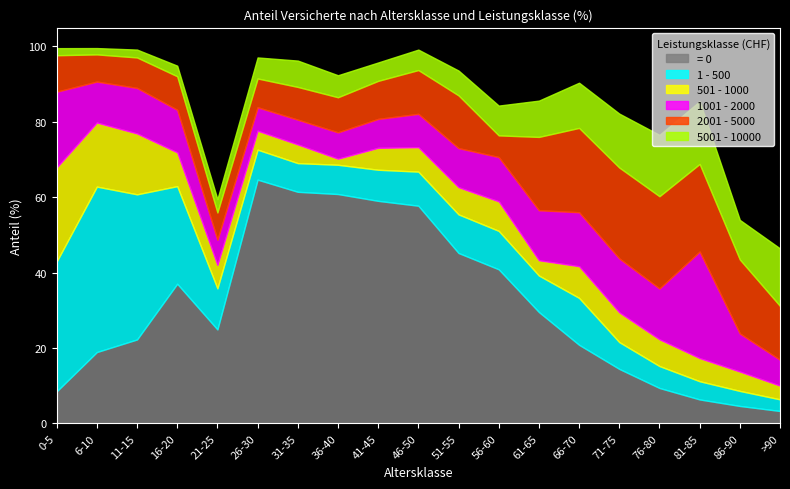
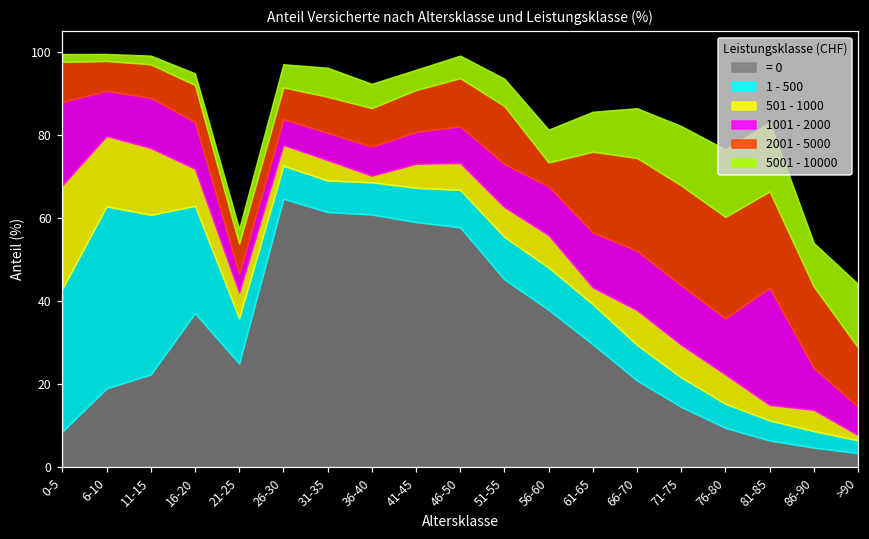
1001 - 2000, 21-25: 7 -> 5
= 0, 56-60: 41 -> 38
1 - 500, 66-70: 12 -> 9
501 - 1000, 81-85: 6 -> 4
501 - 1000, >90: 4 -> 1
